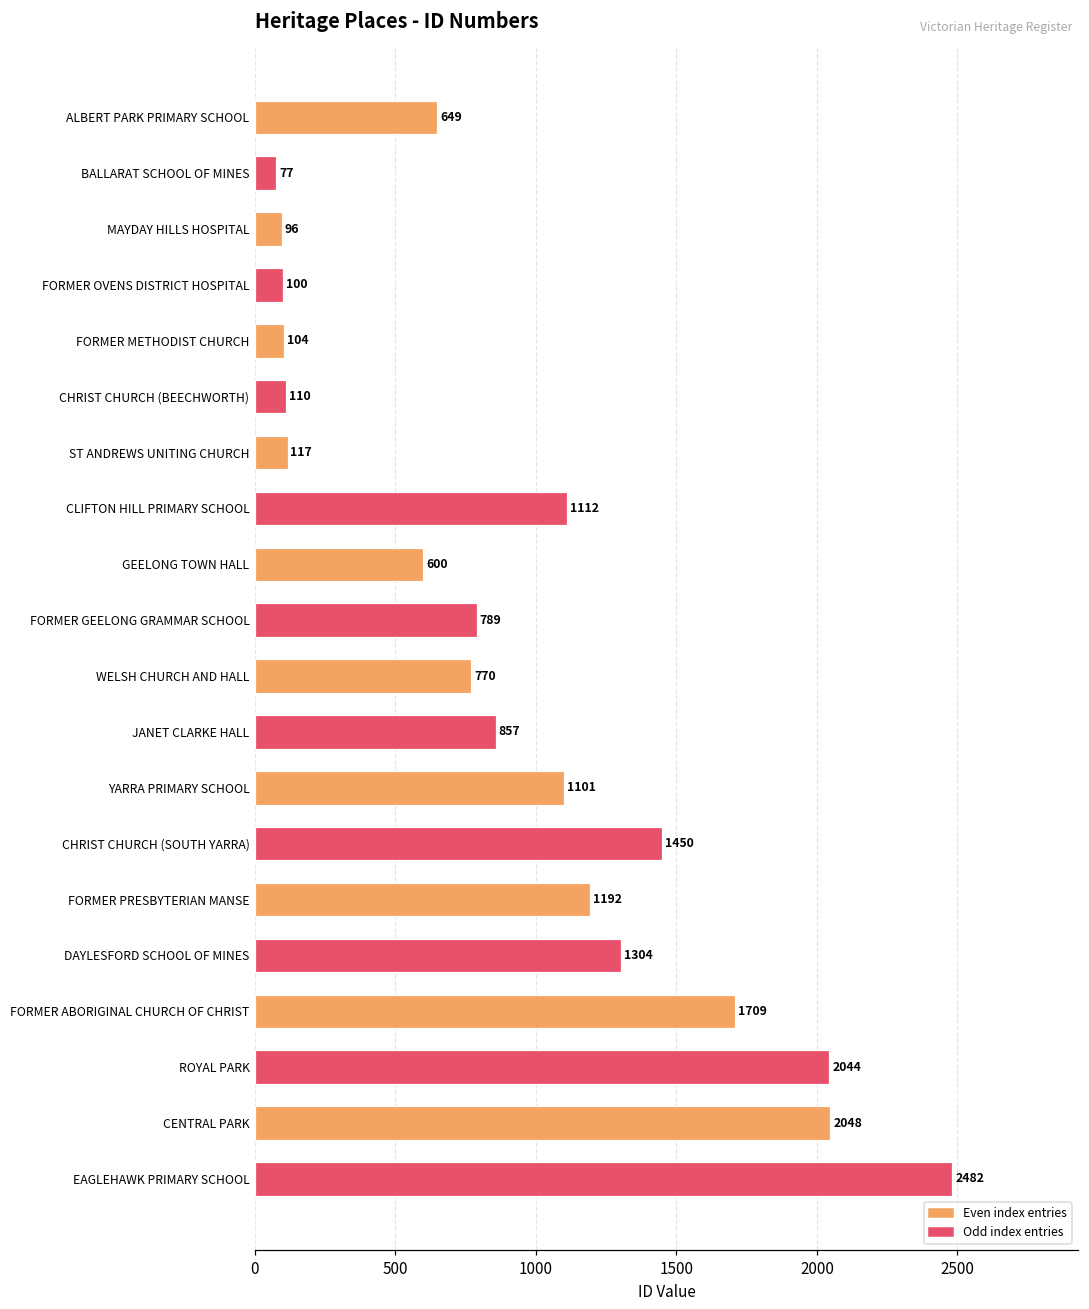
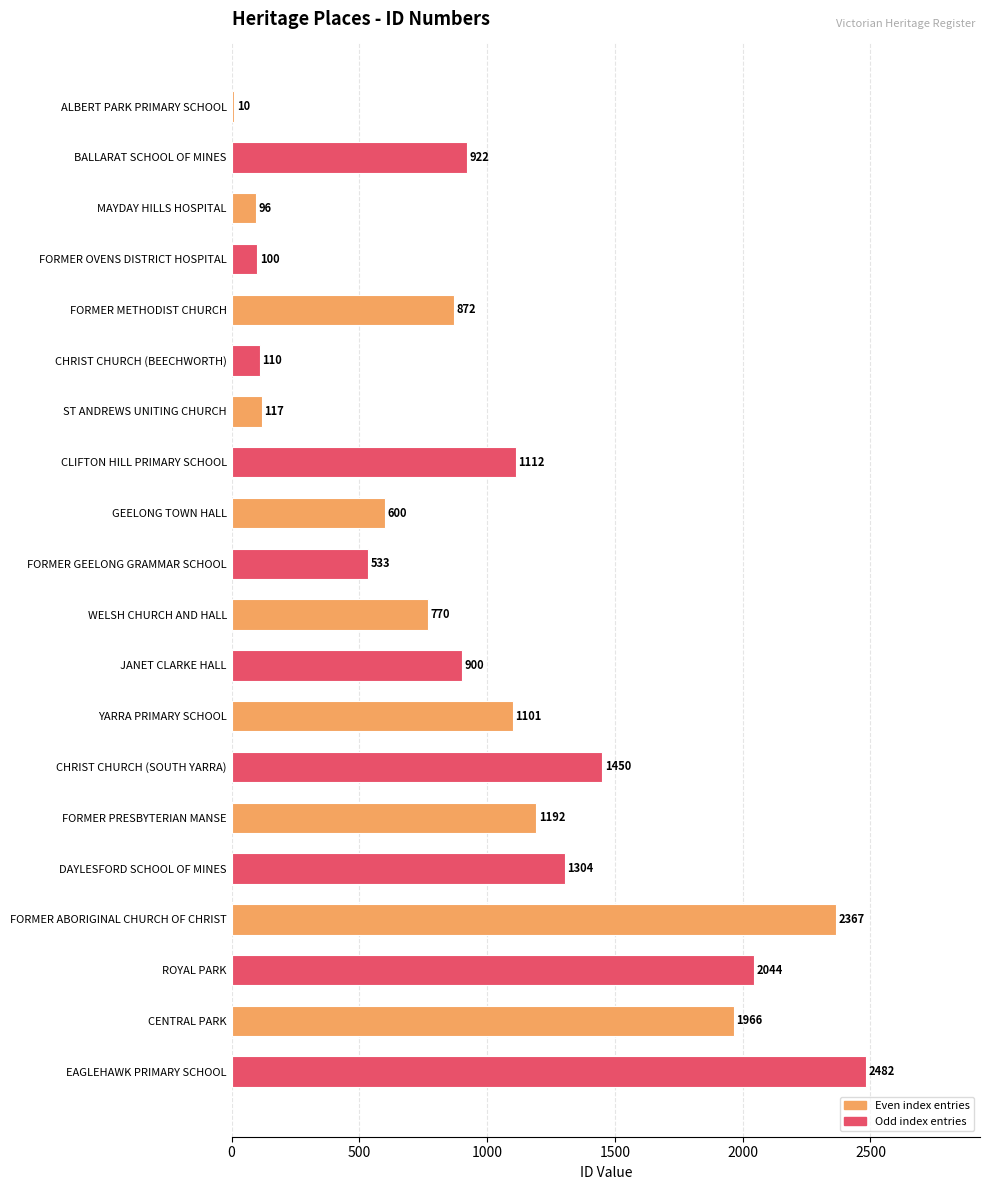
ALBERT PARK PRIMARY SCHOOL: 649 -> 10
BALLARAT SCHOOL OF MINES: 77 -> 922
FORMER METHODIST CHURCH: 104 -> 872
FORMER GEELONG GRAMMAR SCHOOL: 789 -> 533
JANET CLARKE HALL: 857 -> 900
FORMER ABORIGINAL CHURCH OF CHRIST: 1709 -> 2367
CENTRAL PARK: 2048 -> 1966
